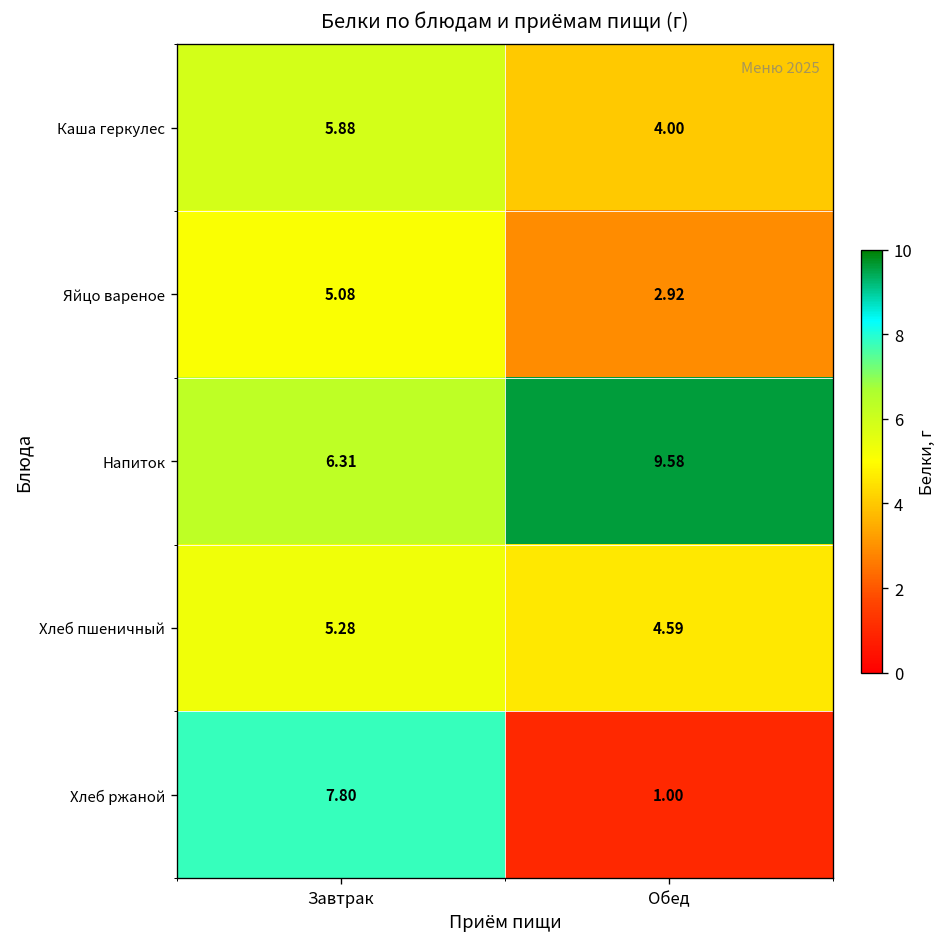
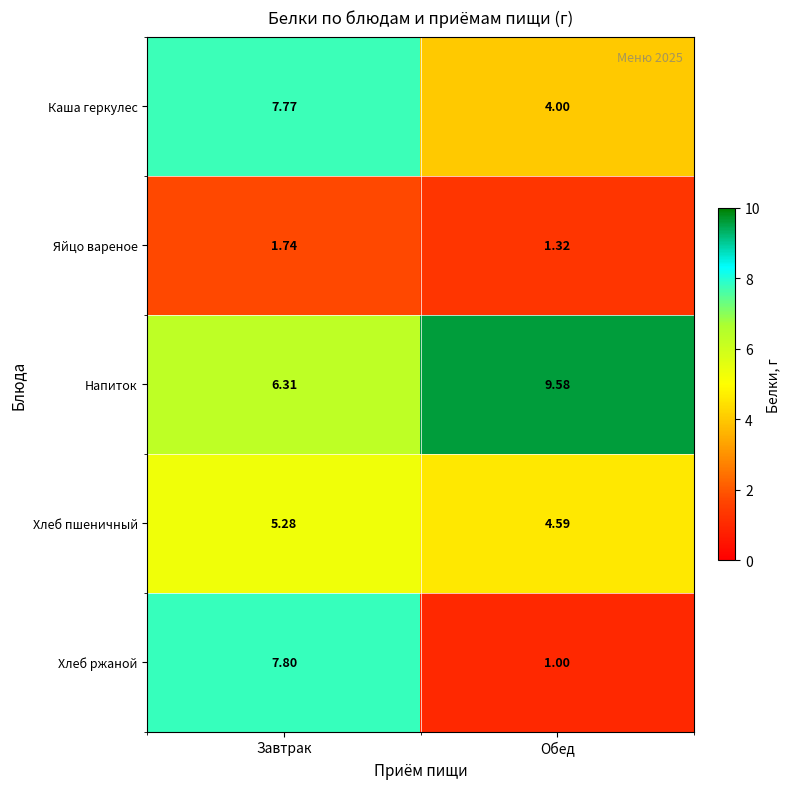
Каша геркулес, Завтрак: 5.88 -> 7.77
Яйцо вареное, Завтрак: 5.08 -> 1.74
Яйцо вареное, Обед: 2.92 -> 1.32
